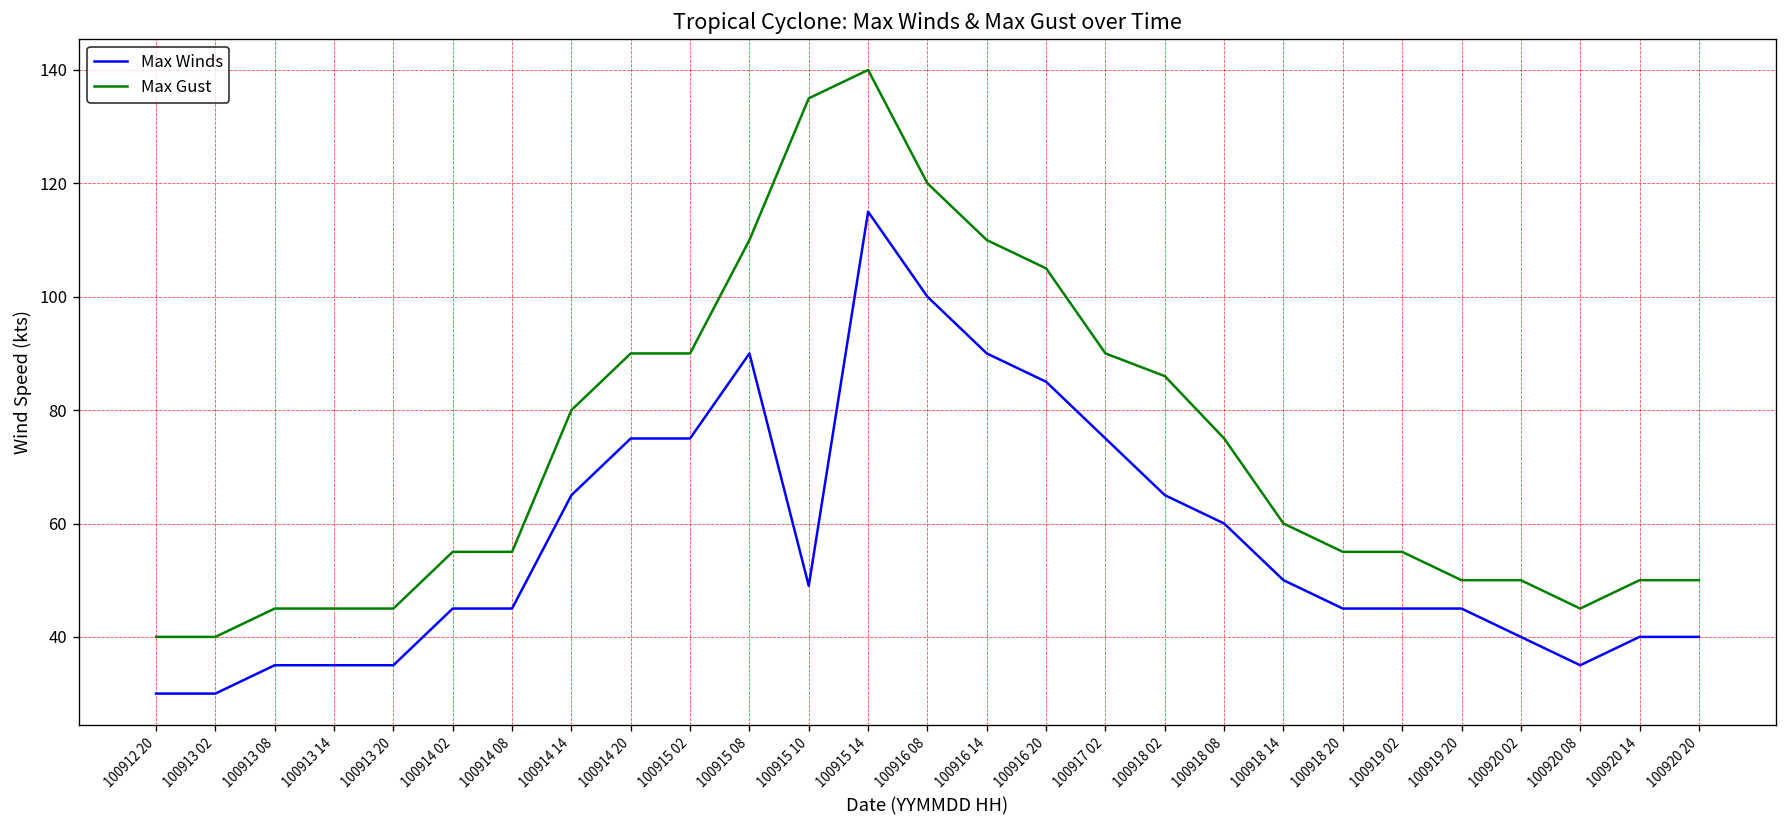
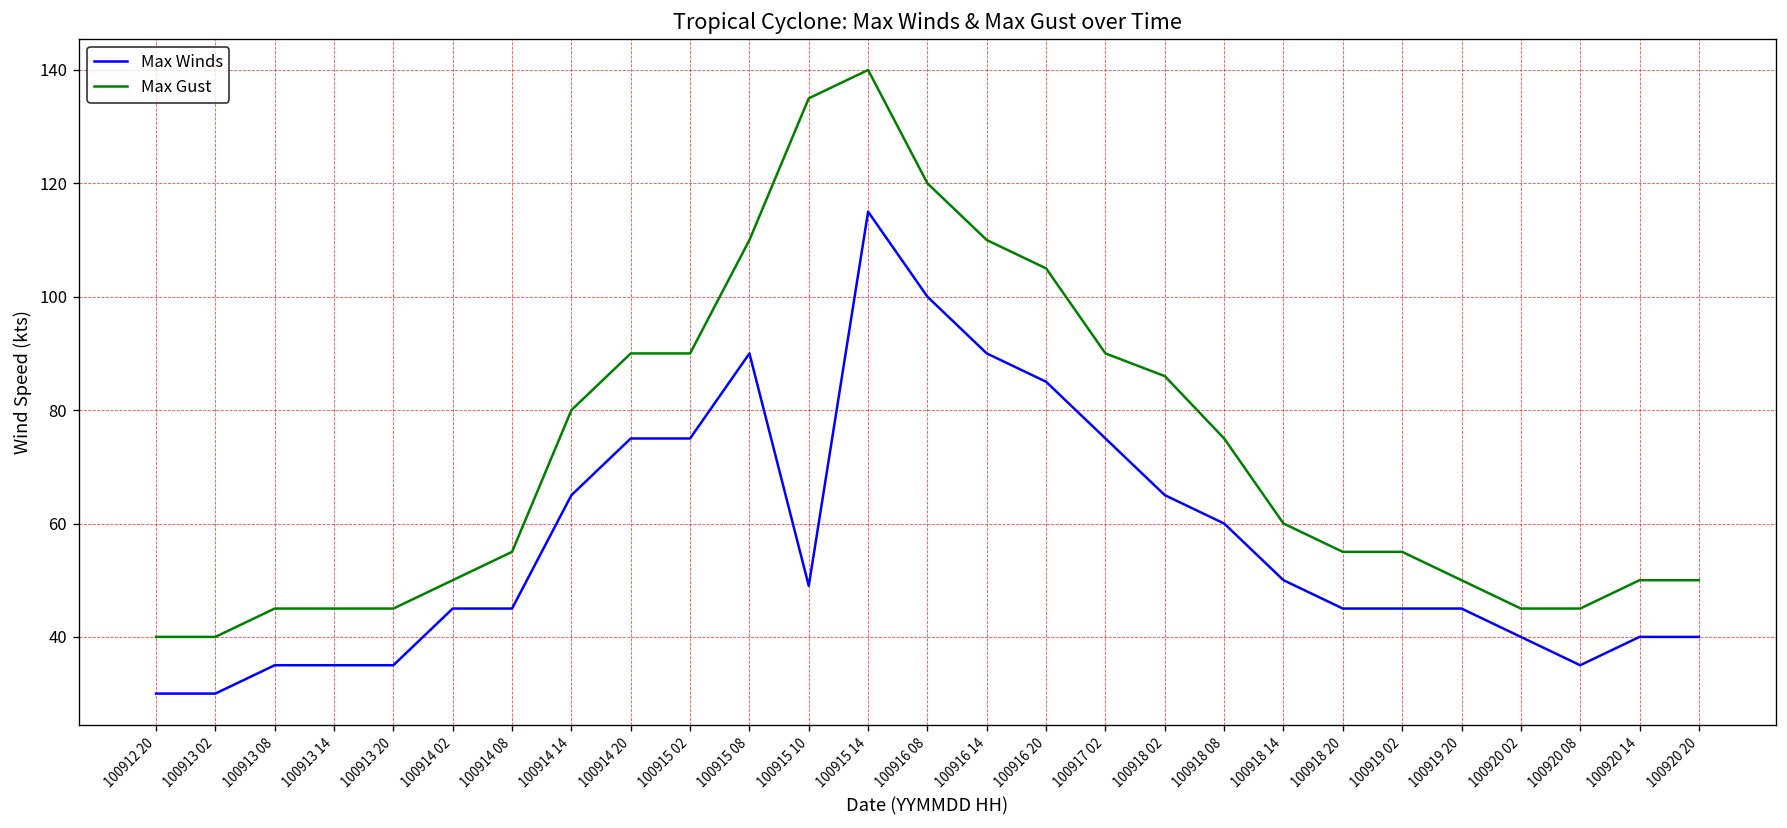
Max Gust, 100914 02: 55 -> 50
Max Gust, 100920 02: 50 -> 45
